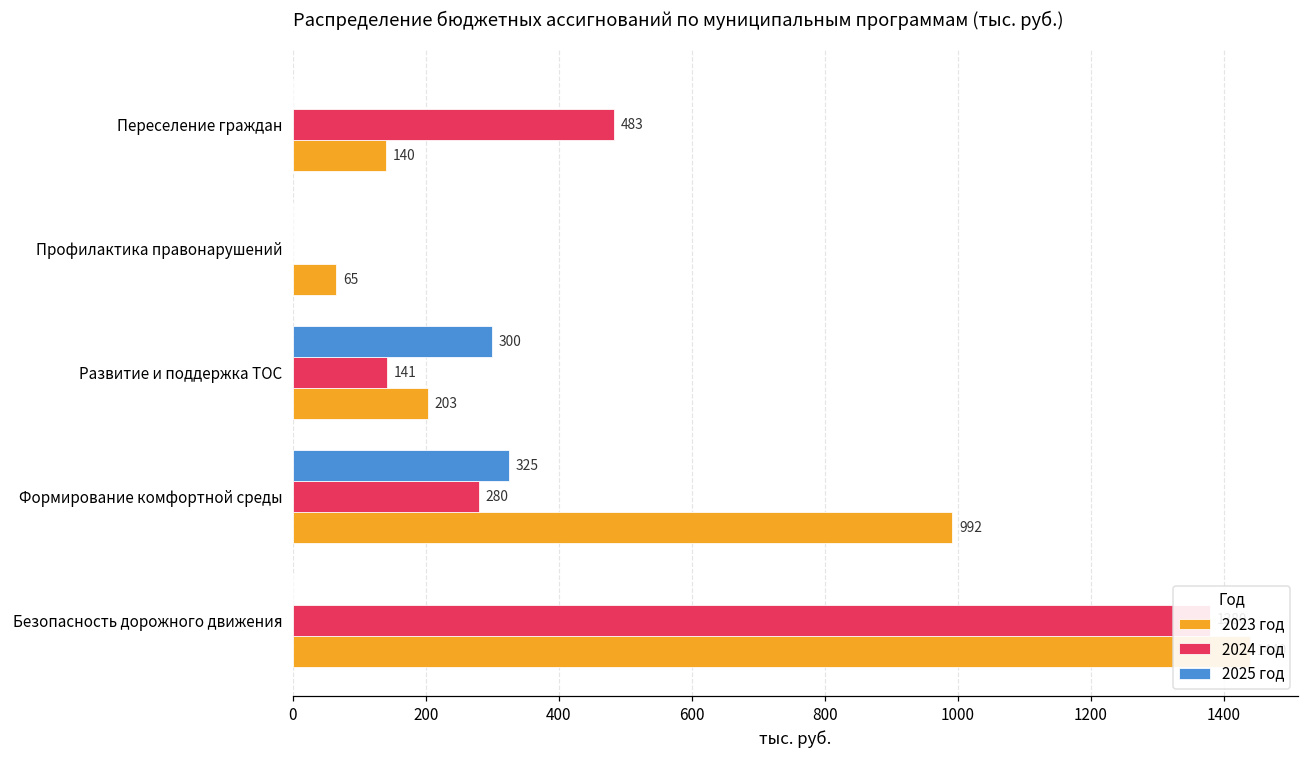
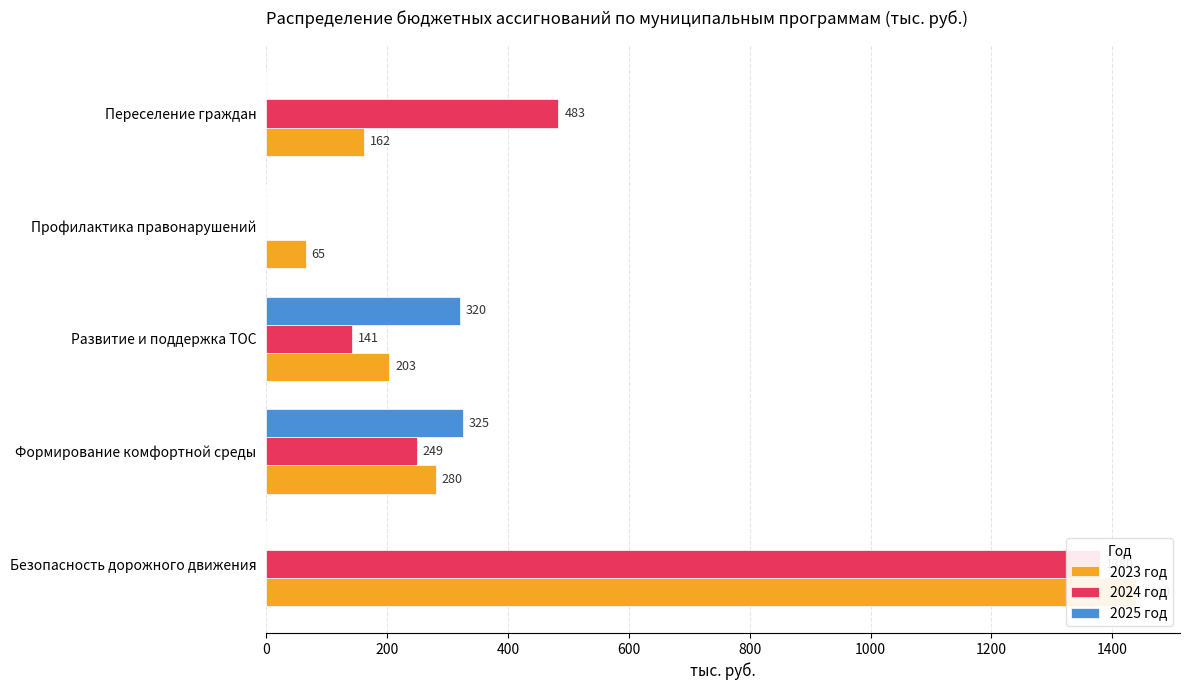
2023 год, Переселение граждан: 140 -> 162
2025 год, Развитие и поддержка ТОС: 300 -> 320
2024 год, Формирование комфортной среды: 280 -> 249
2023 год, Формирование комфортной среды: 992 -> 280
